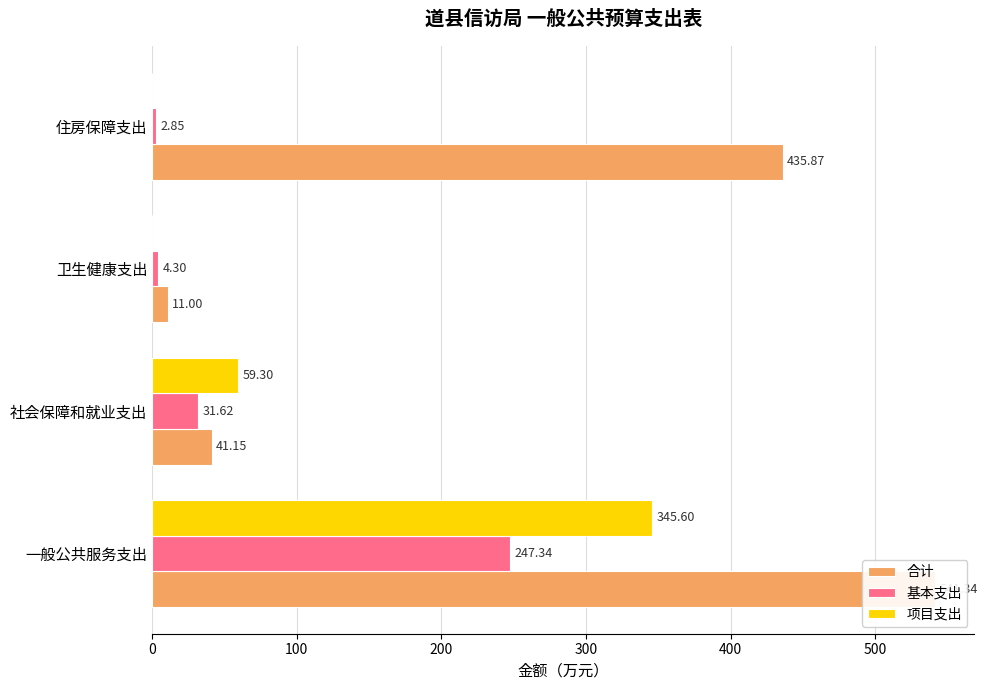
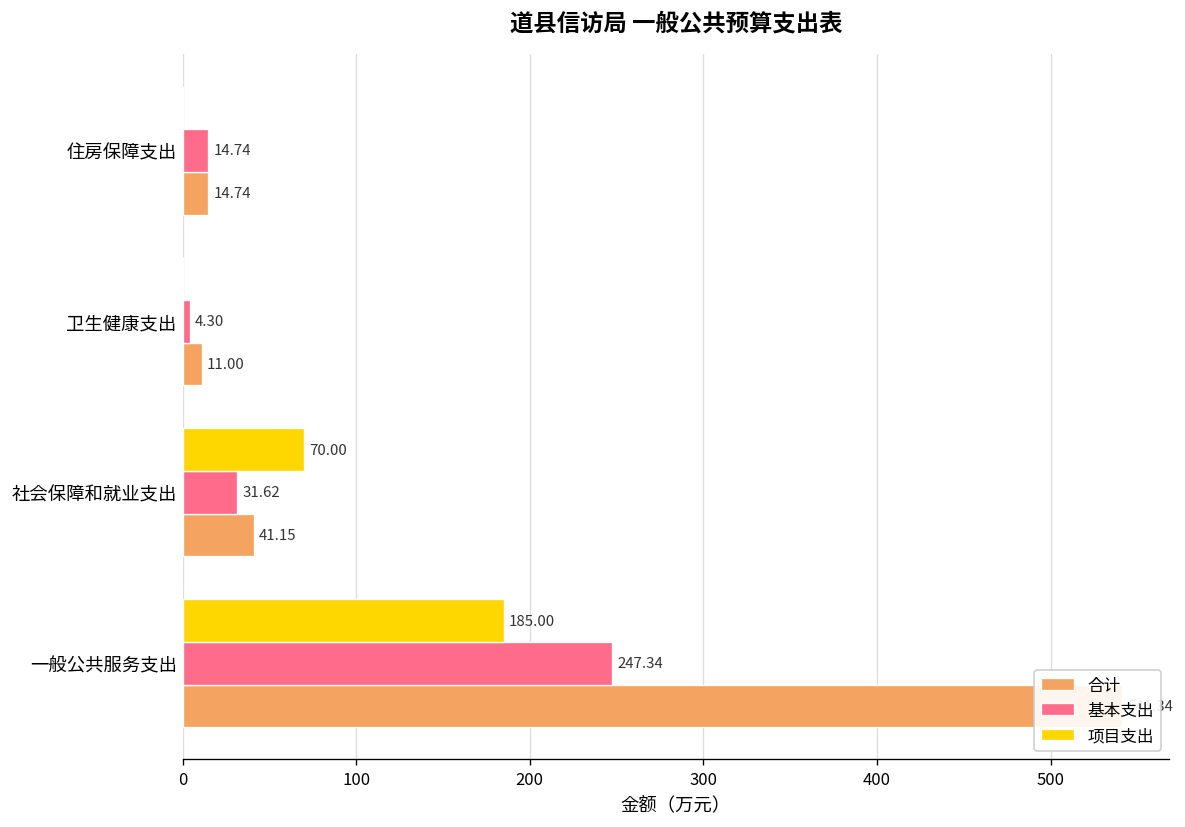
基本支出, 住房保障支出: 2.85 -> 14.74
合计, 住房保障支出: 435.87 -> 14.74
项目支出, 社会保障和就业支出: 59.30 -> 70.00
项目支出, 一般公共服务支出: 345.60 -> 185.00
